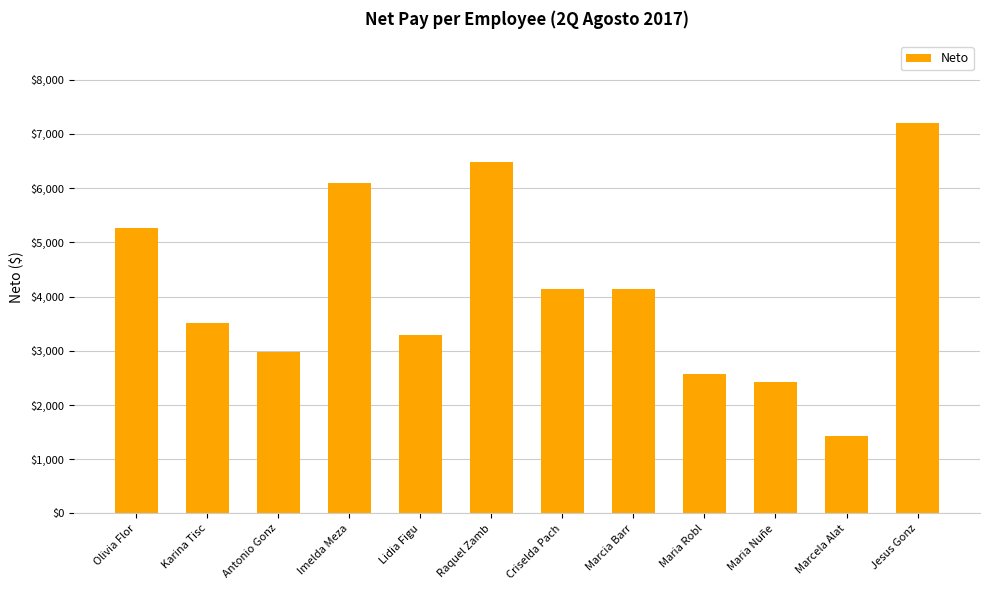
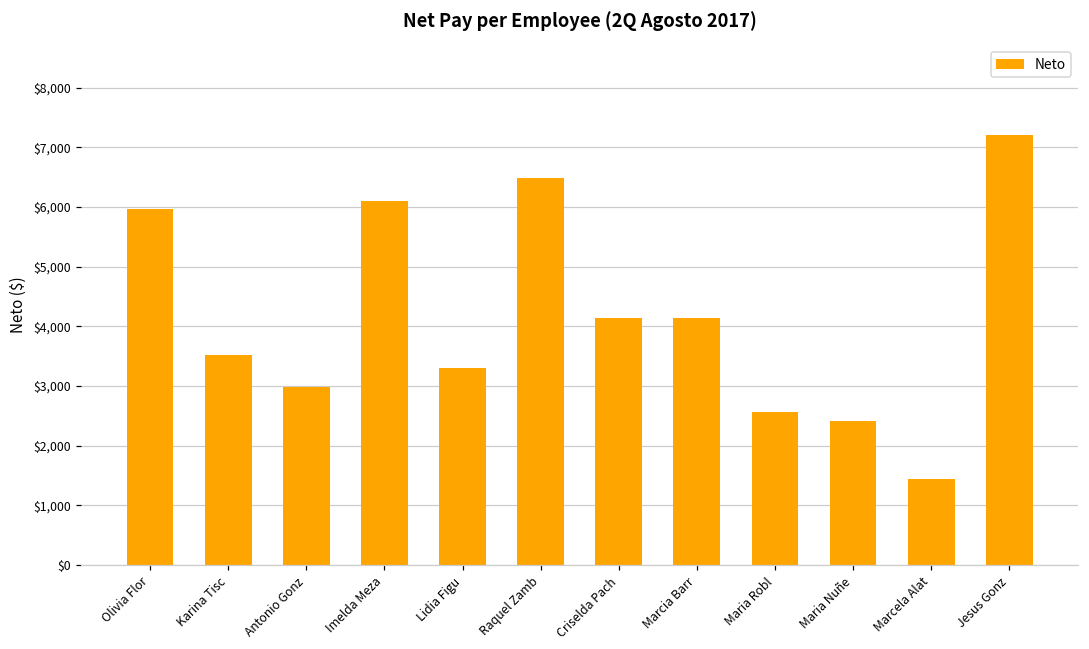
Olivia Flor: $5,300 -> $6,000
